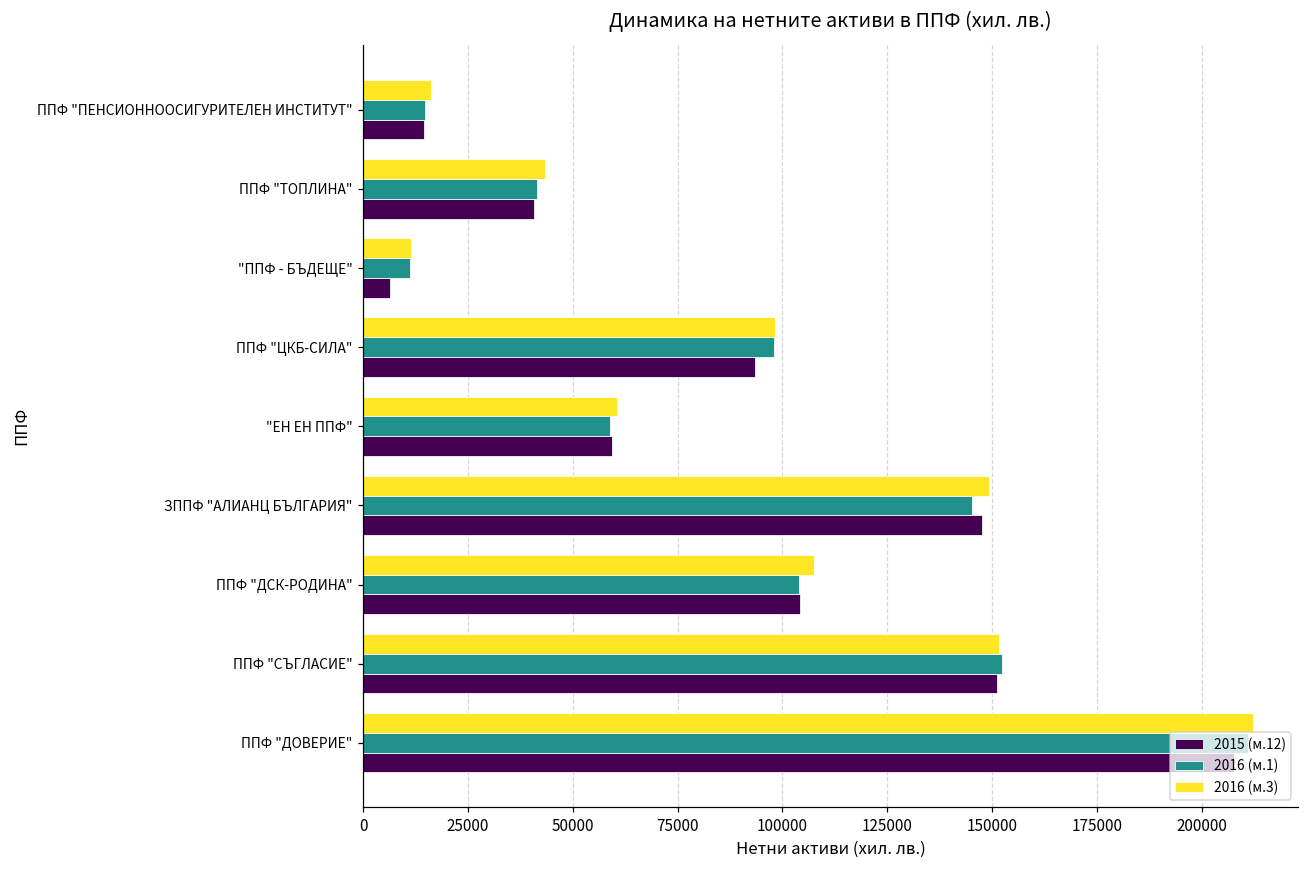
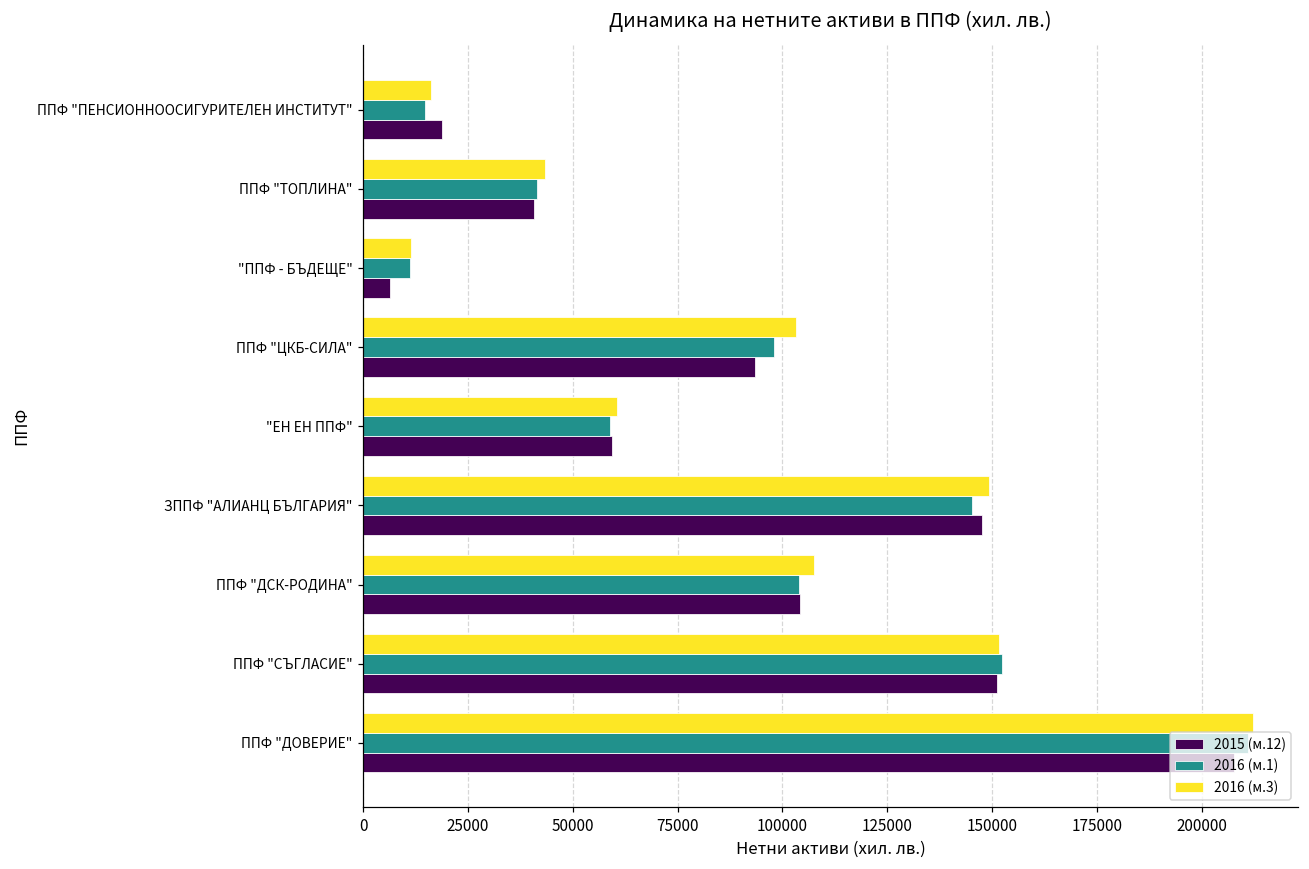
2015 (м.12), ППФ "ПЕНСИОННООСИГУРИТЕЛЕН ИНСТИТУТ": 15000 -> 19000
2016 (м.3), ППФ "ЦКБ-СИЛА": 98000 -> 103000
